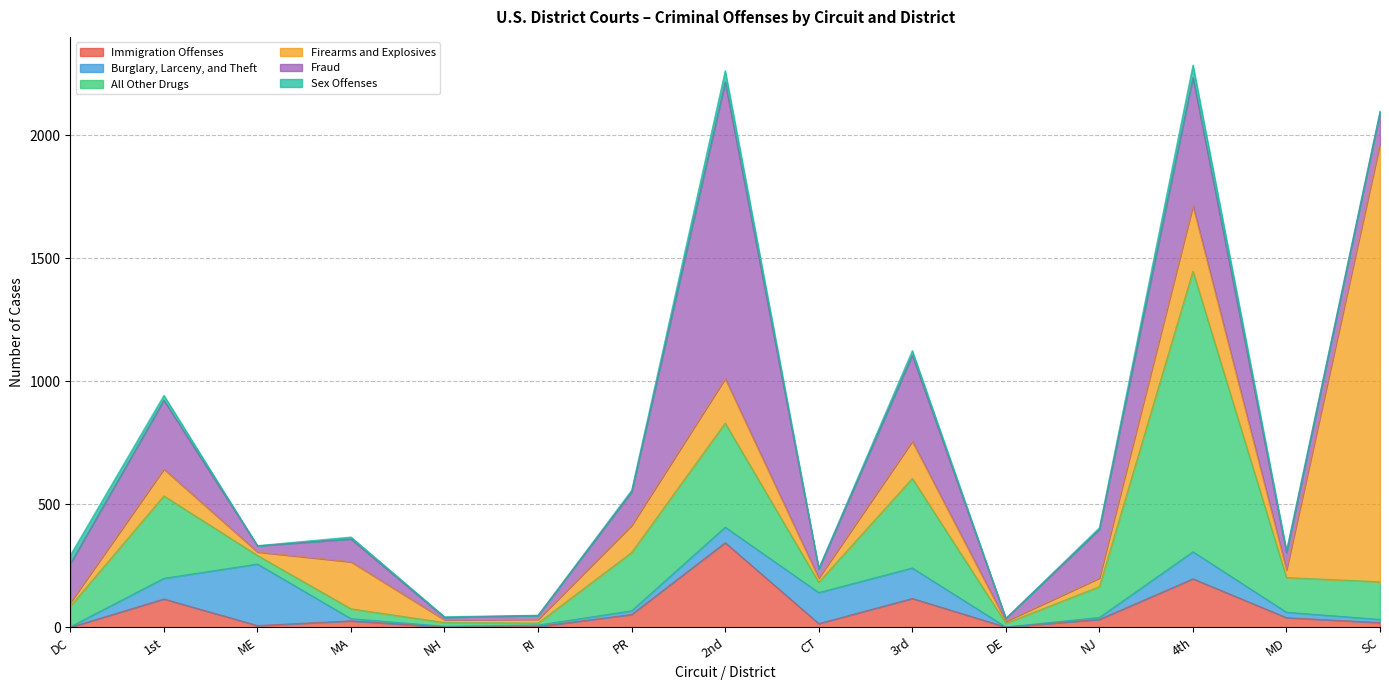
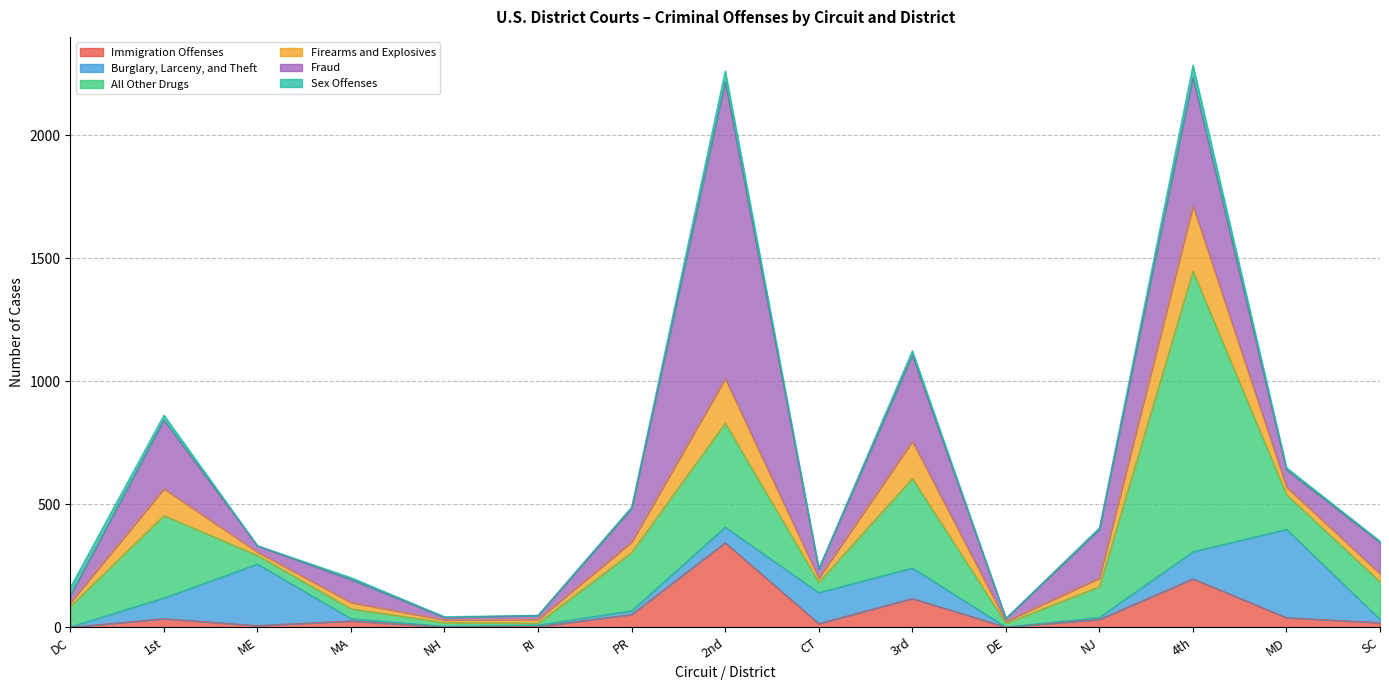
Fraud, DC: 160 -> 30
Immigration Offenses, 1st: 120 -> 40
Firearms and Explosives, MA: 190 -> 30
Firearms and Explosives, PR: 110 -> 40
Burglary, Larceny, and Theft, MD: 20 -> 360
Firearms and Explosives, SC: 1780 -> 30
